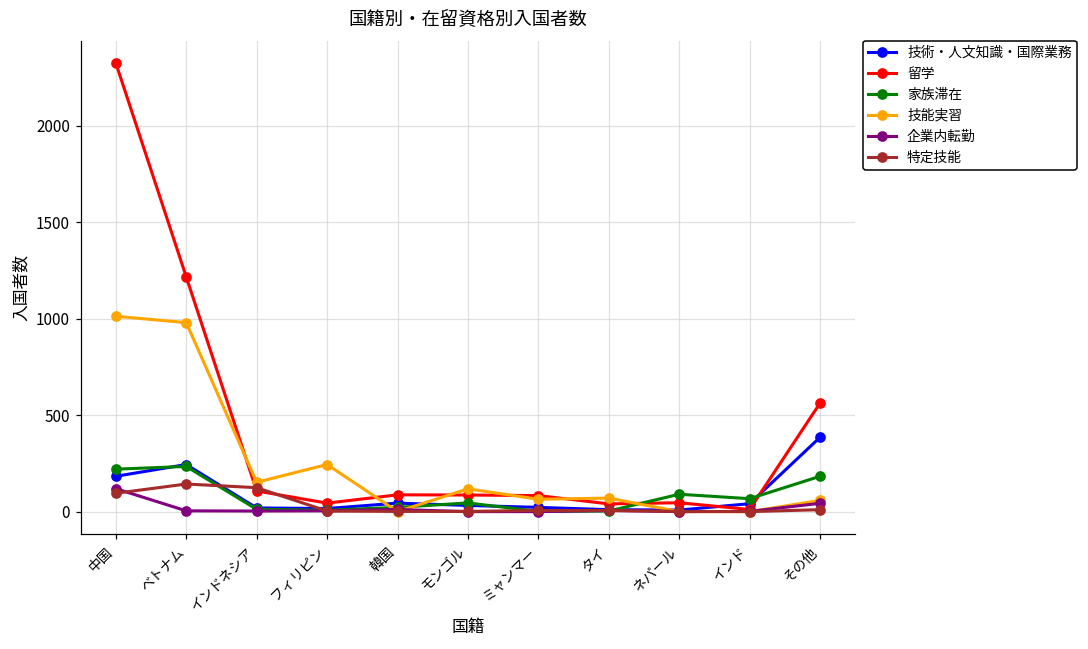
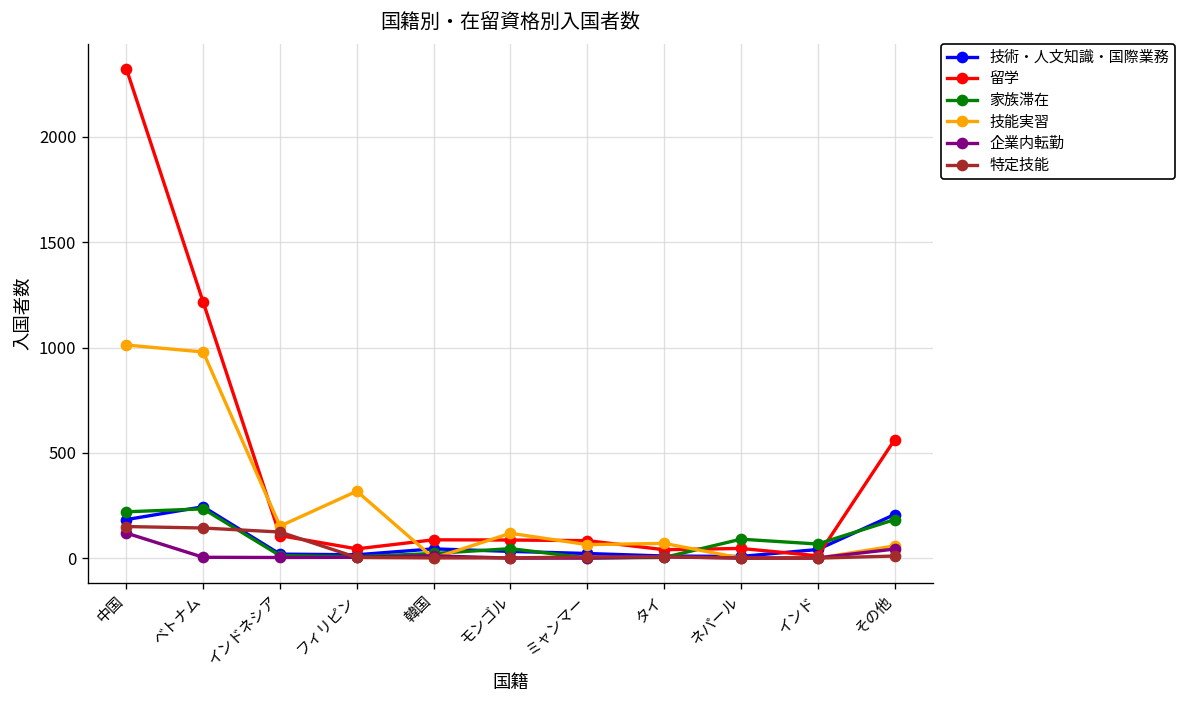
特定技能, 中国: 100 -> 150
技能実習, フィリピン: 240 -> 320
技術・人文知識・国際業務, その他: 390 -> 210
